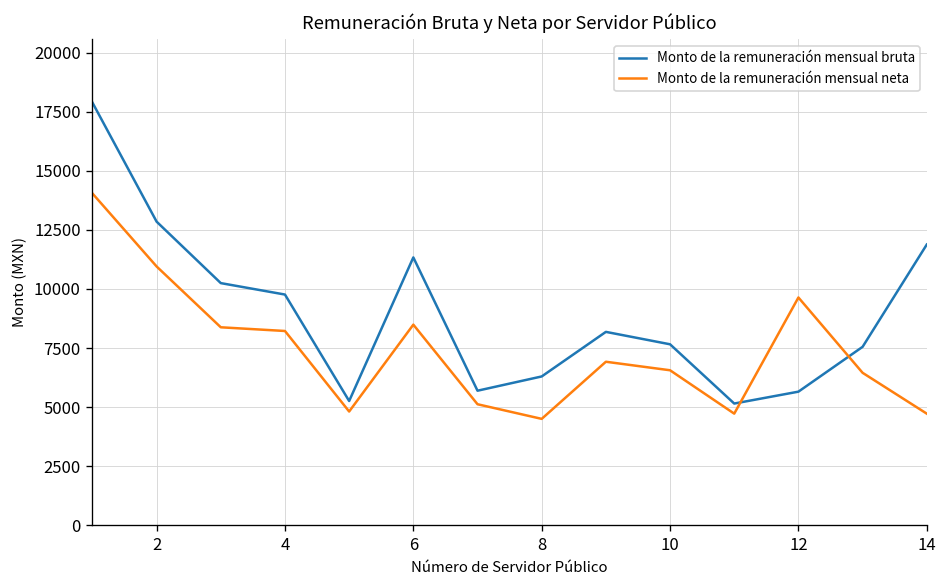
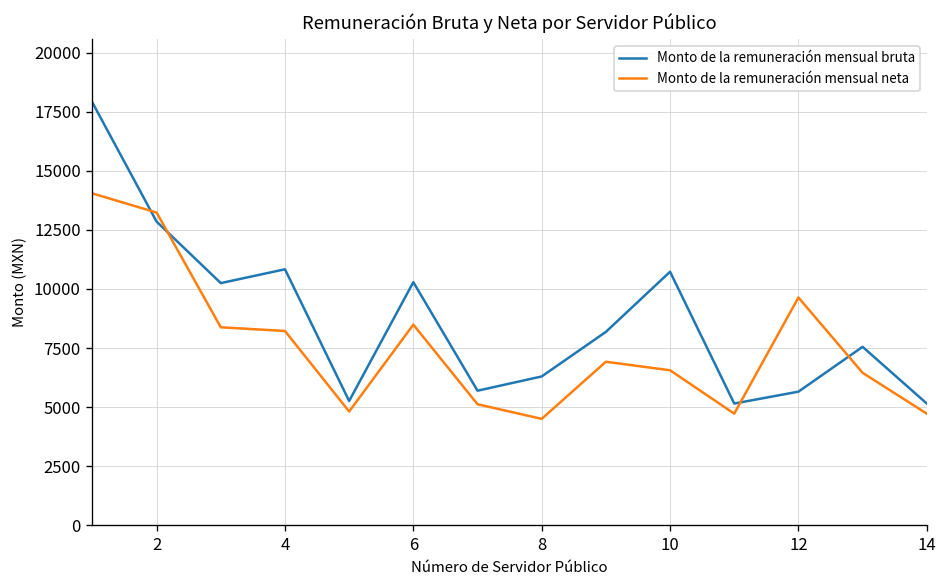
Monto de la remuneración mensual neta, 2: 11000 -> 13200
Monto de la remuneración mensual bruta, 4: 9800 -> 10800
Monto de la remuneración mensual bruta, 6: 11300 -> 10300
Monto de la remuneración mensual bruta, 10: 7700 -> 10700
Monto de la remuneración mensual bruta, 14: 11900 -> 5200
